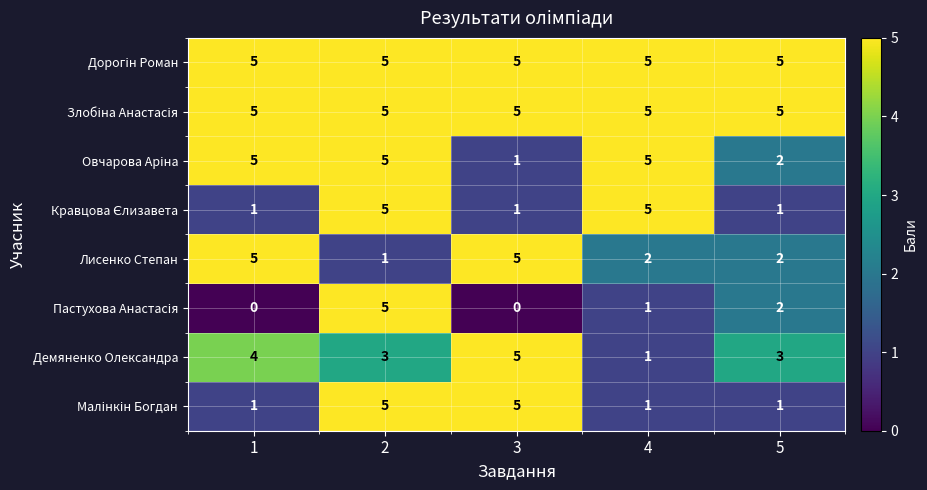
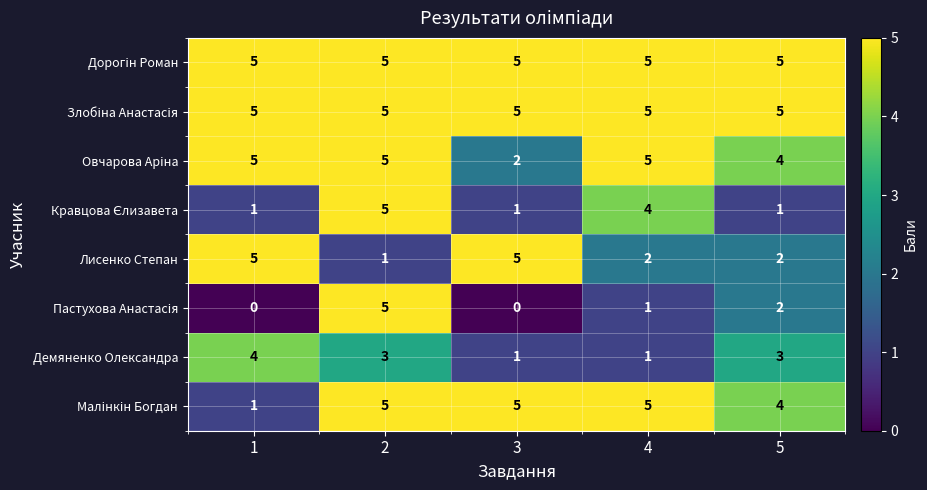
Овчарова Аріна, 3: 1 -> 2
Овчарова Аріна, 5: 2 -> 4
Кравцова Єлизавета, 4: 5 -> 4
Демяненко Олександра, 3: 5 -> 1
Малінкін Богдан, 4: 1 -> 5
Малінкін Богдан, 5: 1 -> 4
